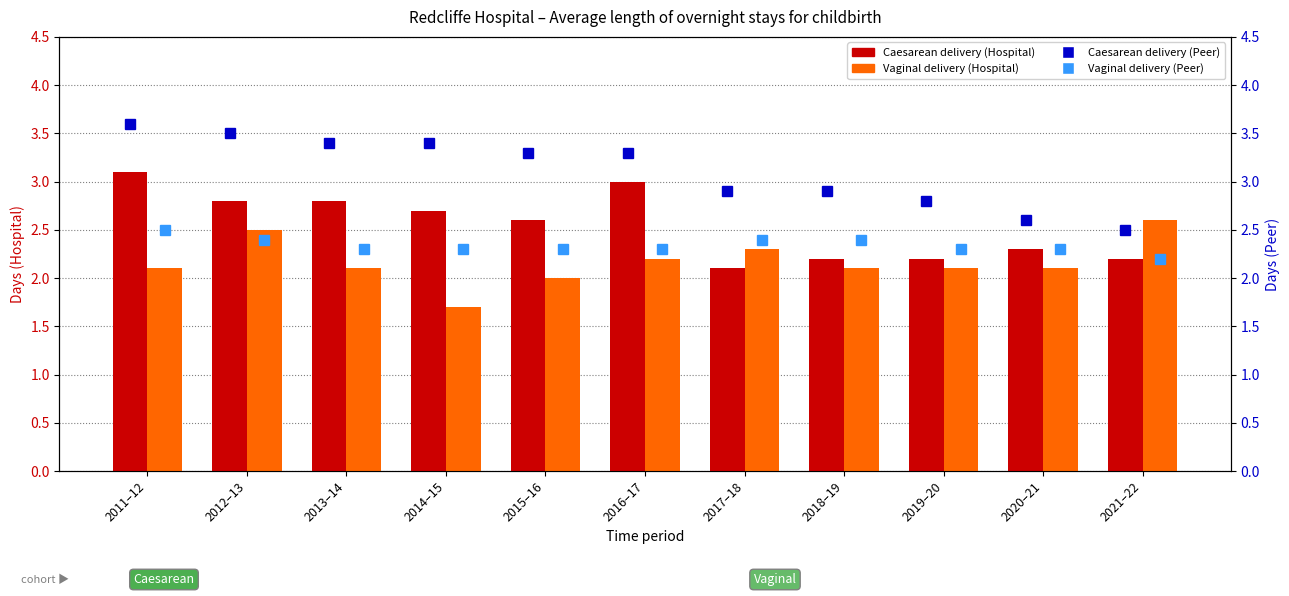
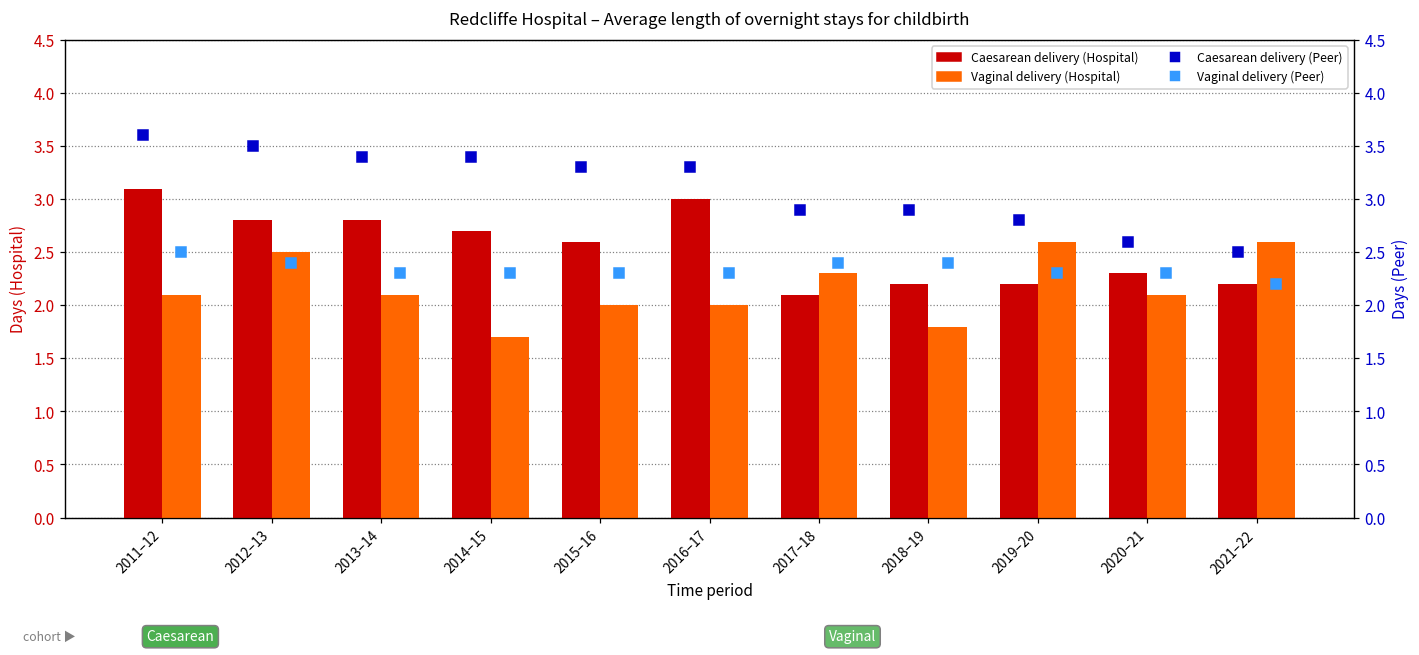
Vaginal delivery (Hospital), 2016–17: 2.2 -> 2.0
Vaginal delivery (Hospital), 2018–19: 2.1 -> 1.8
Vaginal delivery (Hospital), 2019–20: 2.1 -> 2.6
